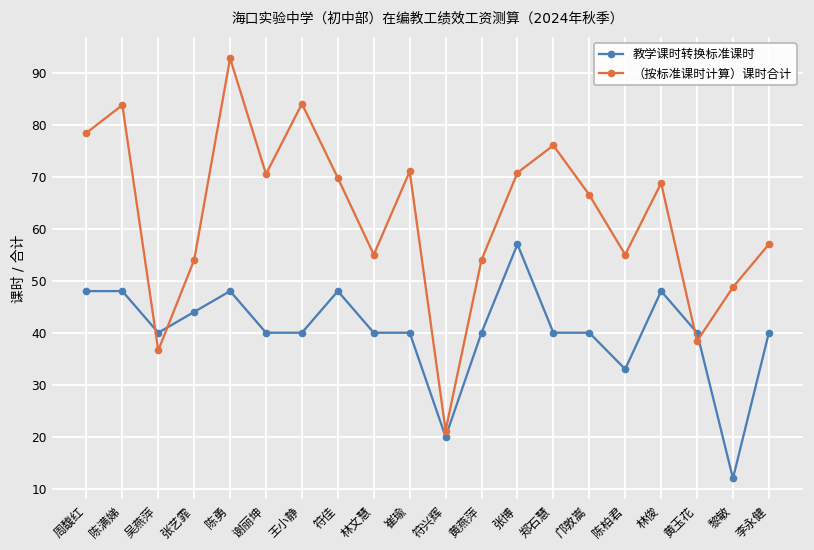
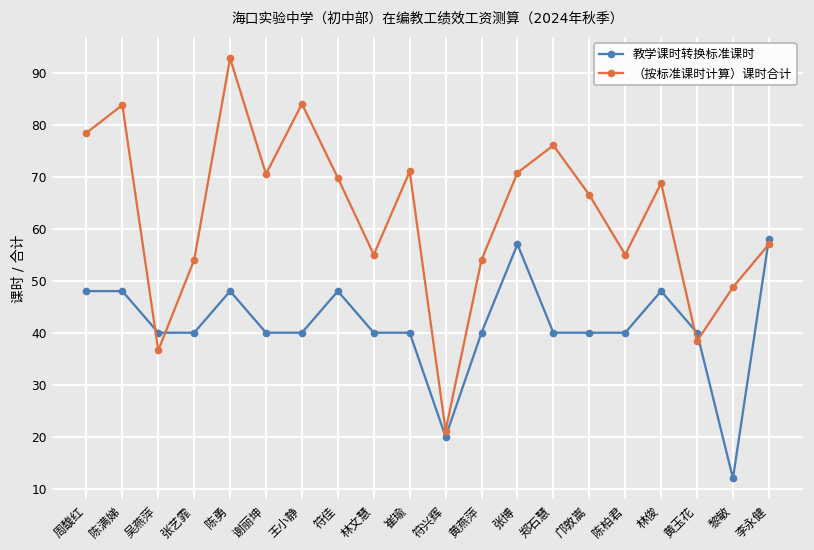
教学课时转换标准课时, 张艺霏: 44 -> 40
教学课时转换标准课时, 陈柏君: 33 -> 40
教学课时转换标准课时, 李永健: 40 -> 58
